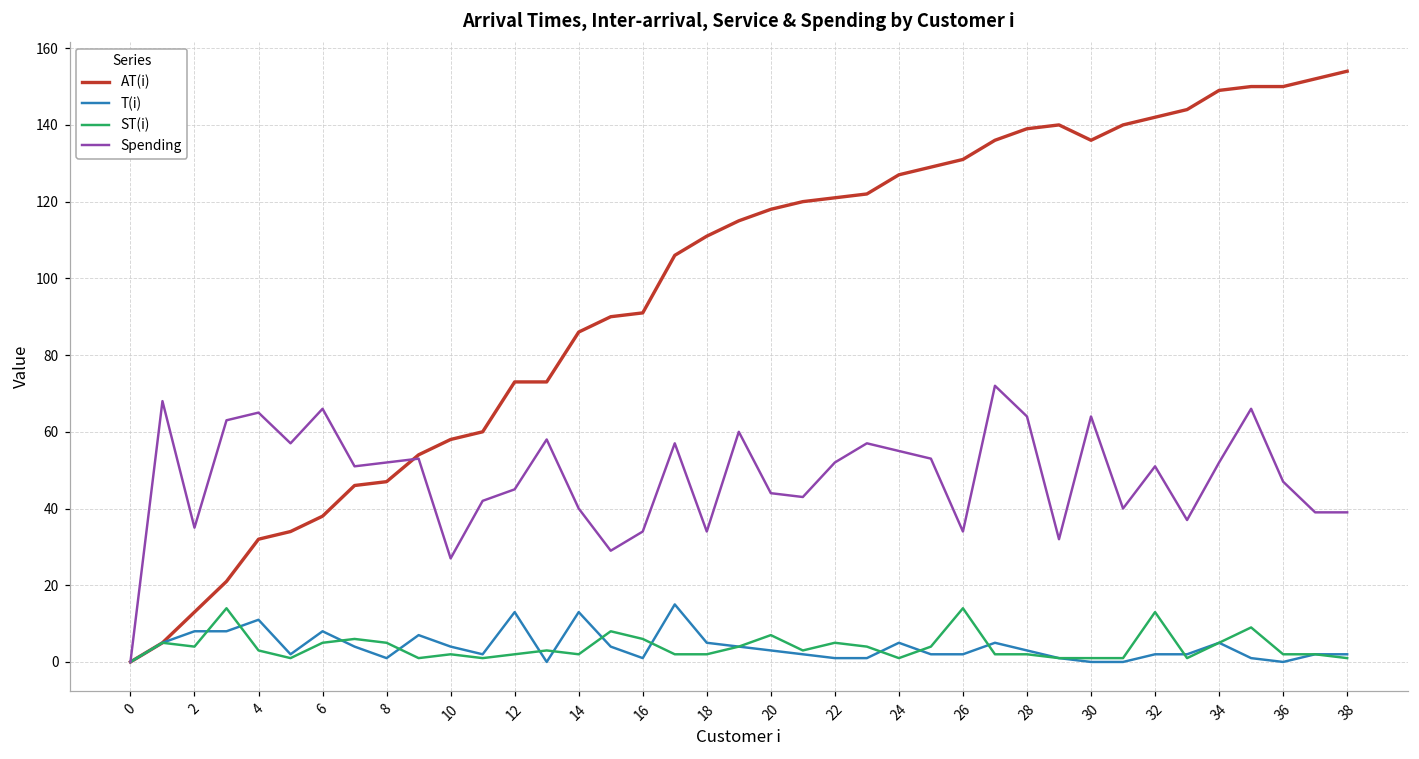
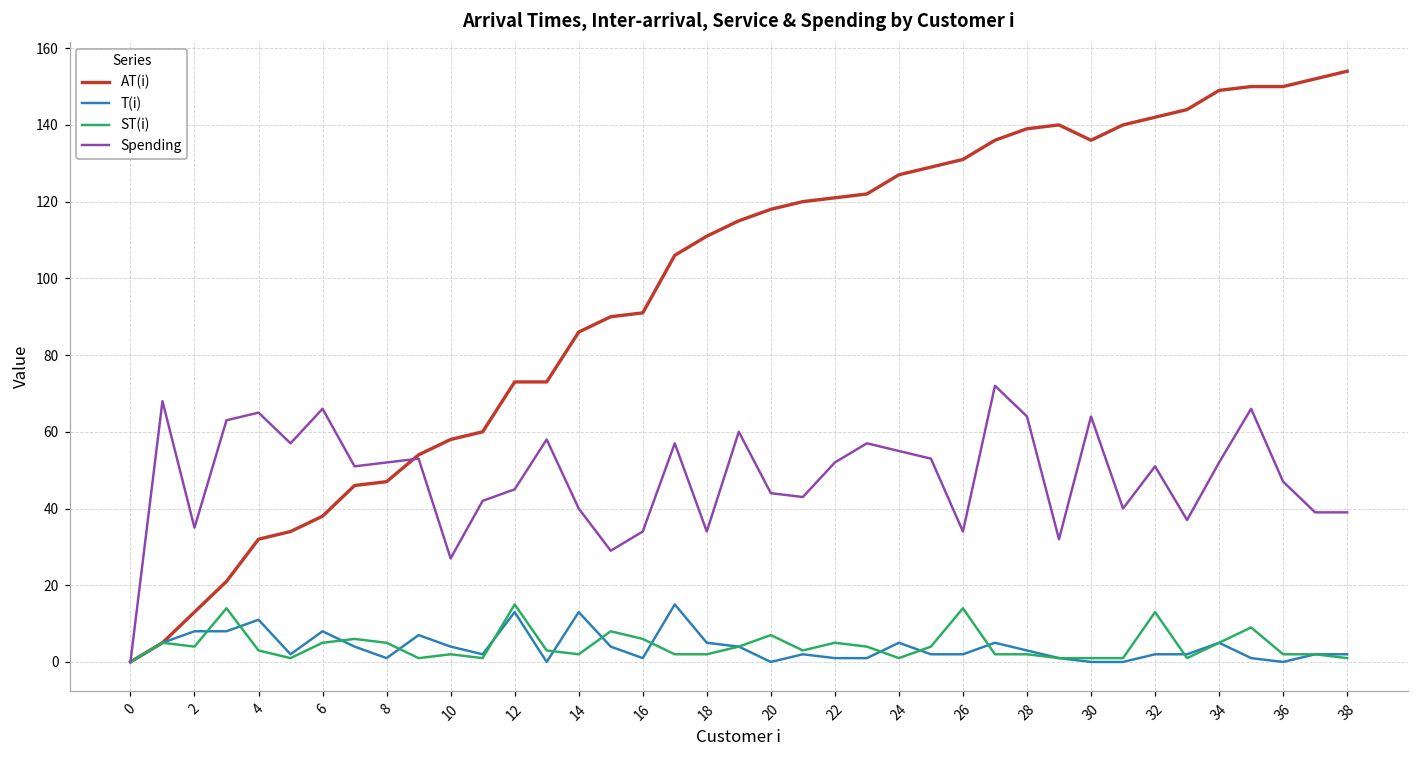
ST(i), 12: 2 -> 15
T(i), 20: 3 -> 0
